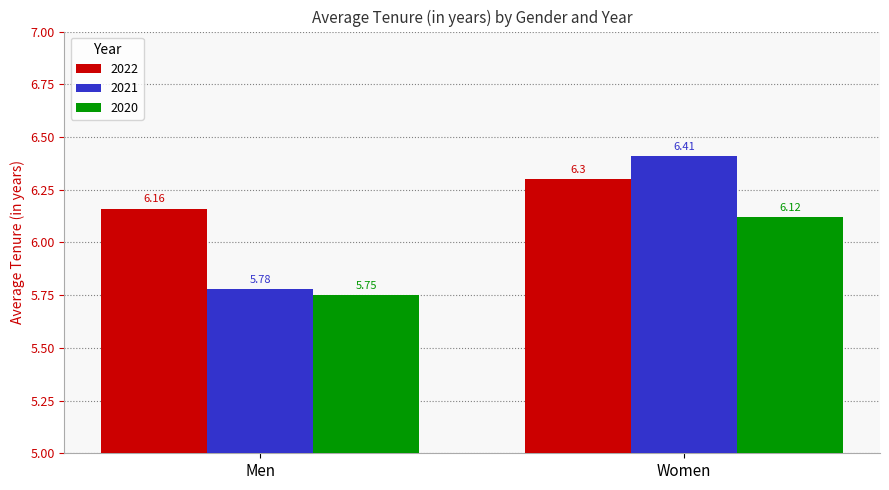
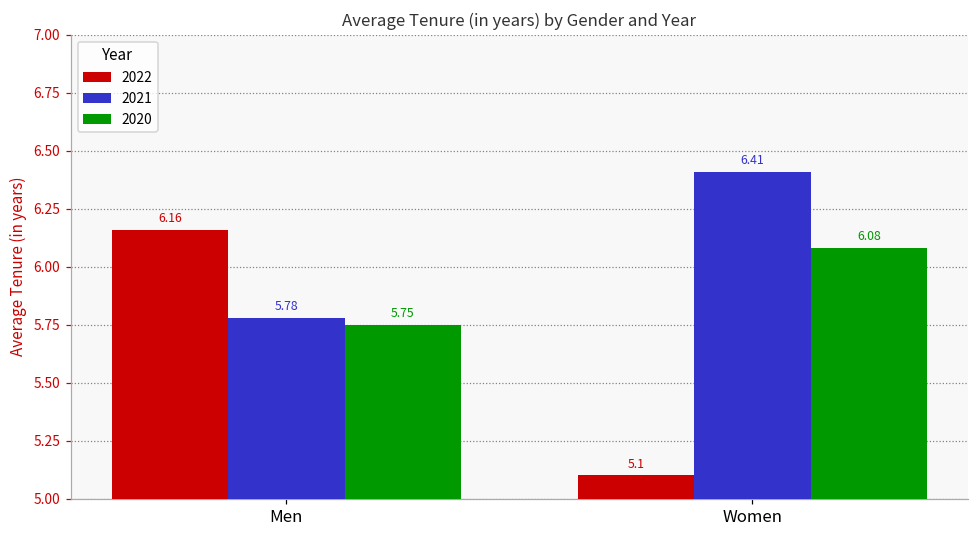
2022, Women: 6.3 -> 5.1
2020, Women: 6.12 -> 6.08
